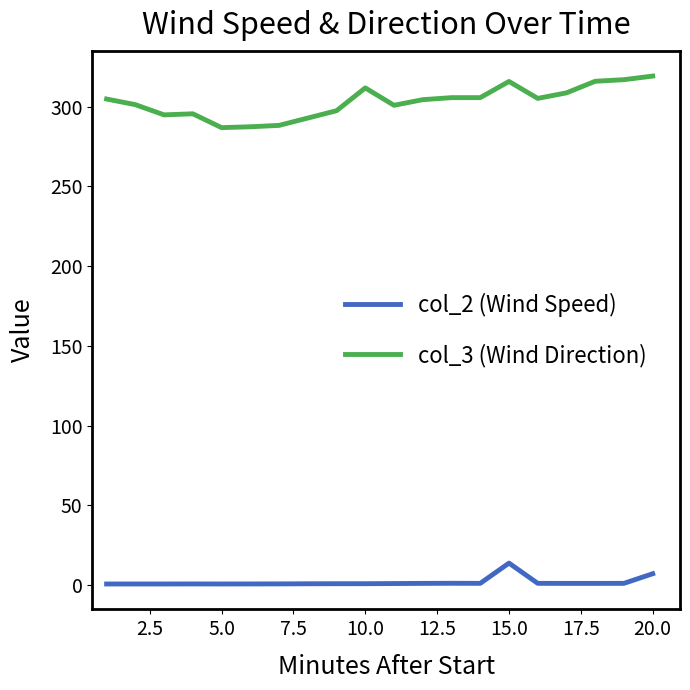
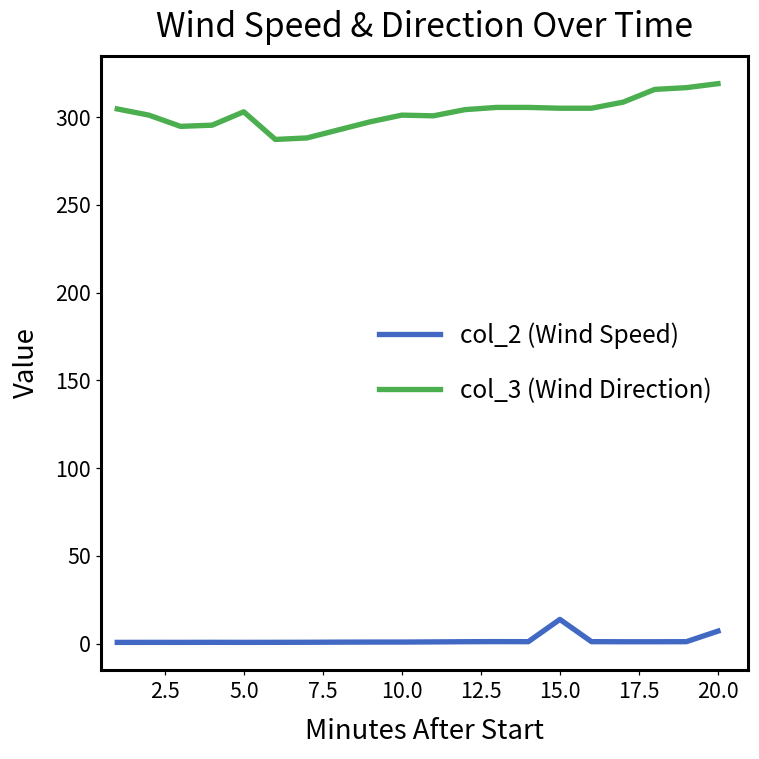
col_3 (Wind Direction), 5.0: 287 -> 303
col_3 (Wind Direction), 10.0: 312 -> 301
col_3 (Wind Direction), 15.0: 316 -> 305
